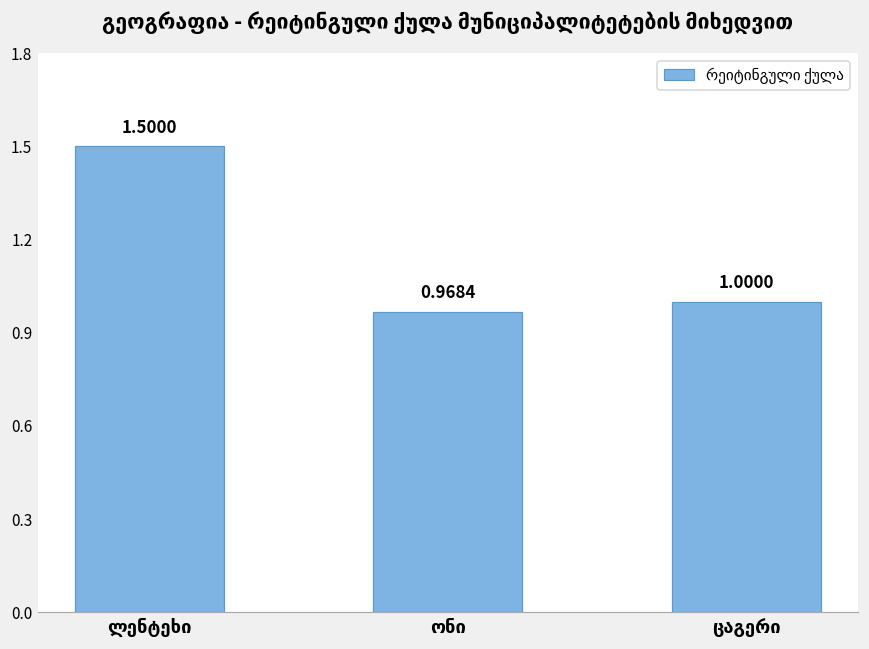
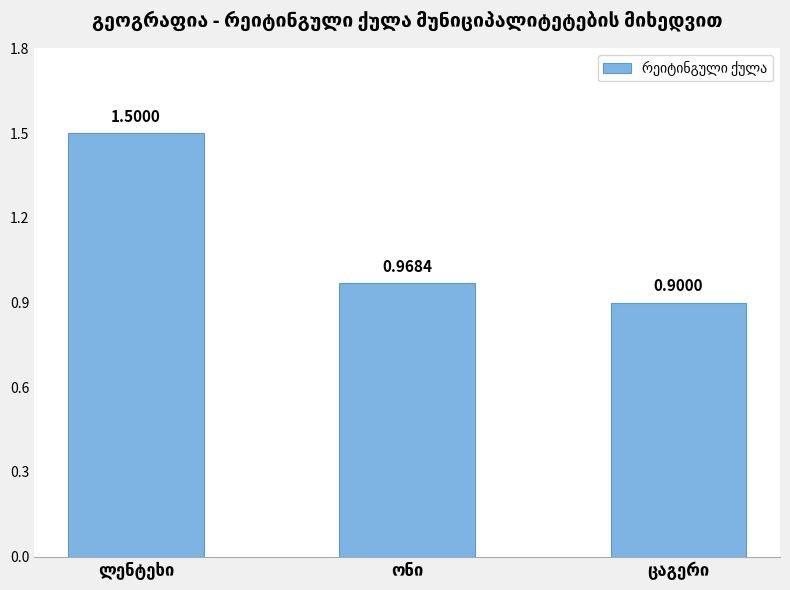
ცაგერი: 1.0000 -> 0.9000
